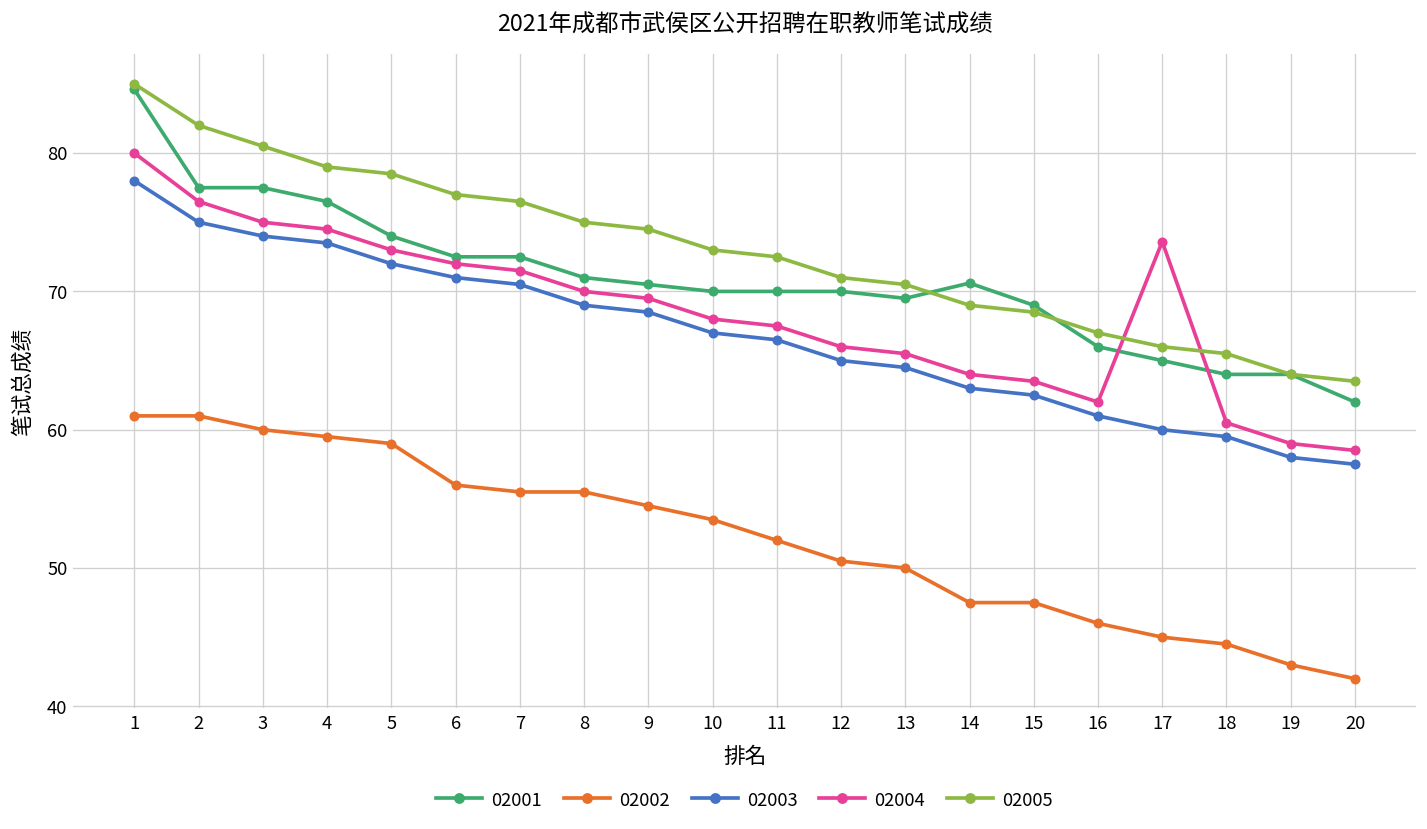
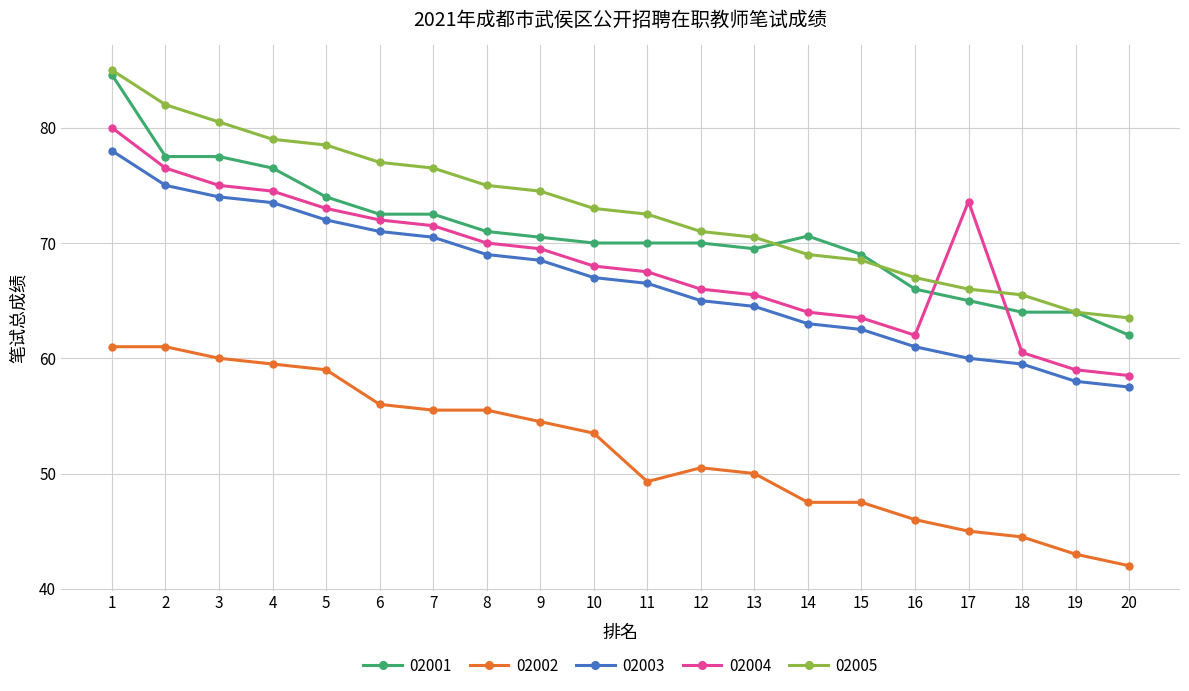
02002, 11: 52.0 -> 49.3
